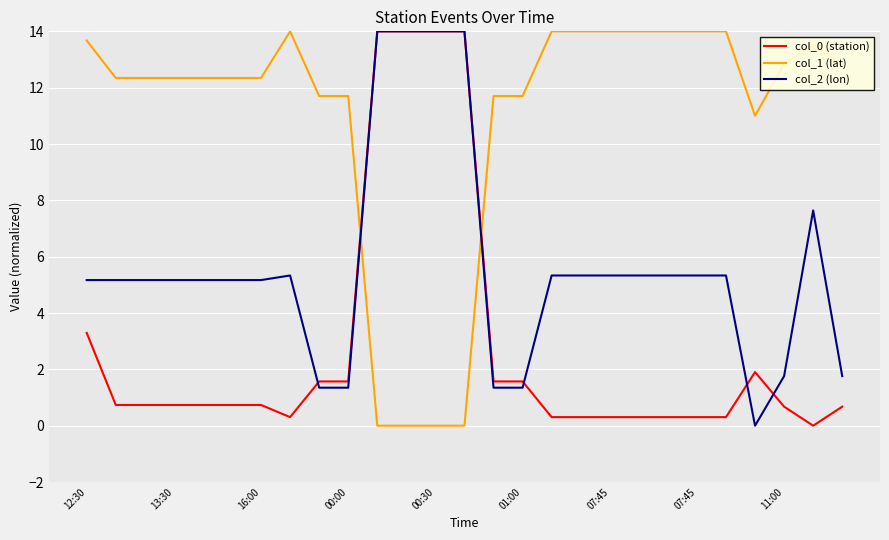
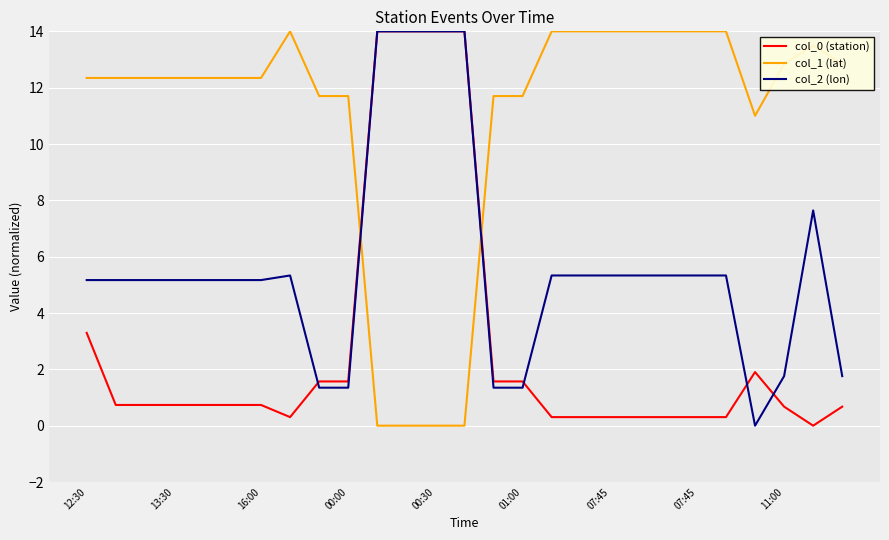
col_1 (lat), 12:30: 13.7 -> 12.3
